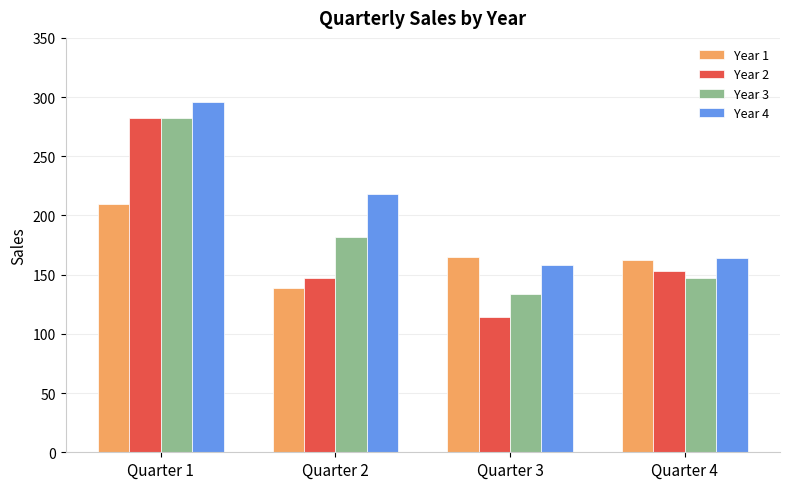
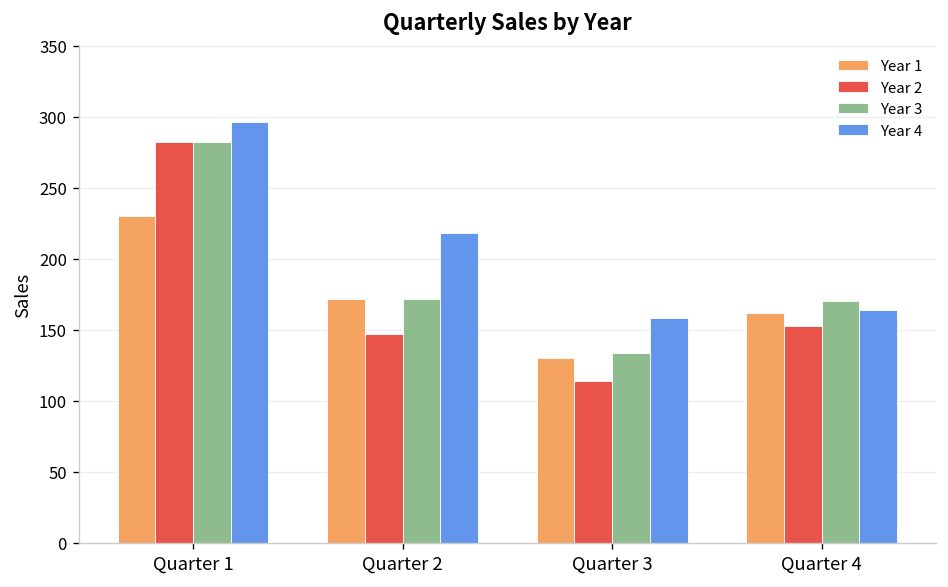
Year 1, Quarter 1: 210 -> 230
Year 1, Quarter 2: 139 -> 172
Year 3, Quarter 2: 182 -> 172
Year 1, Quarter 3: 165 -> 130
Year 3, Quarter 4: 147 -> 170
